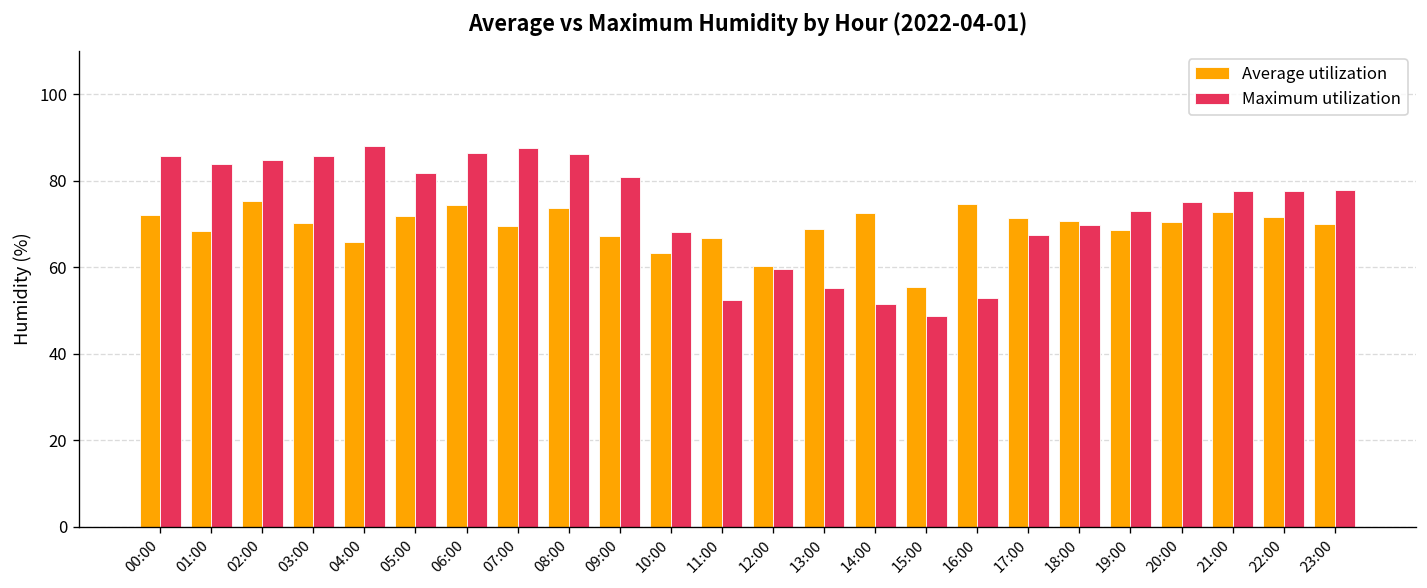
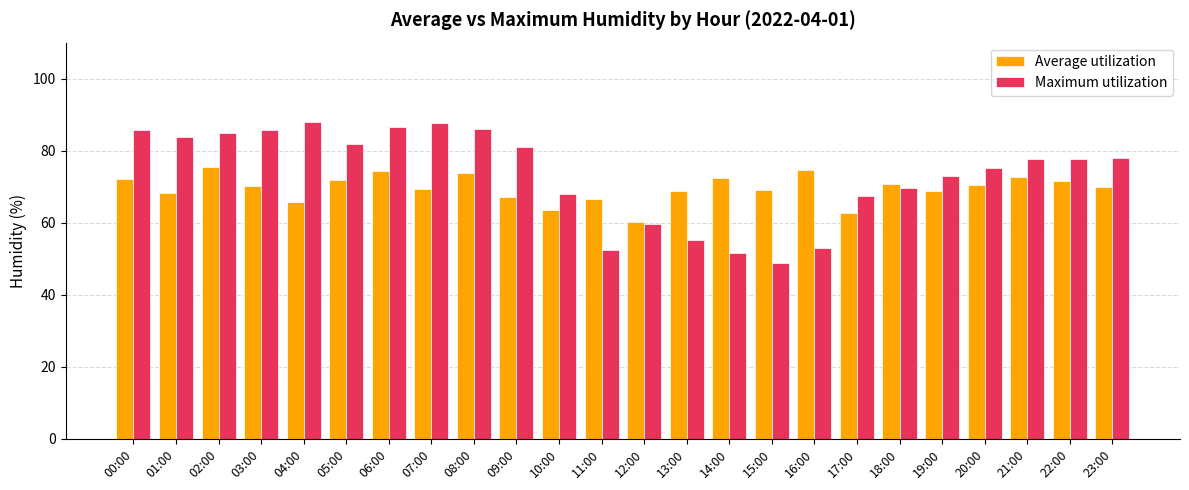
Average utilization, 15:00: 56 -> 69
Average utilization, 17:00: 71 -> 63
